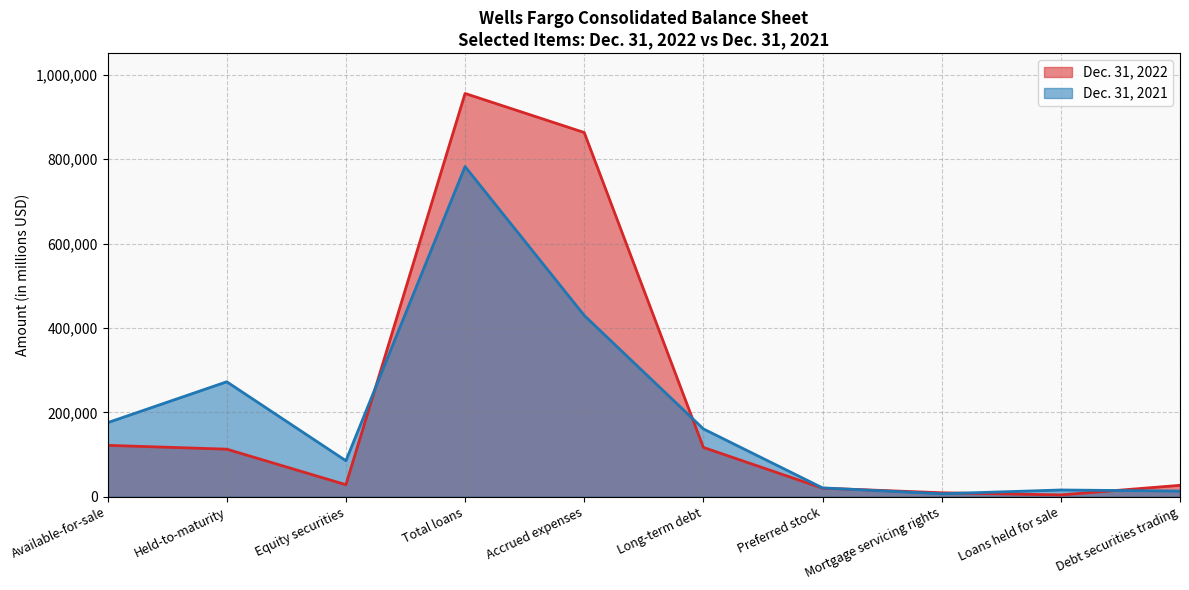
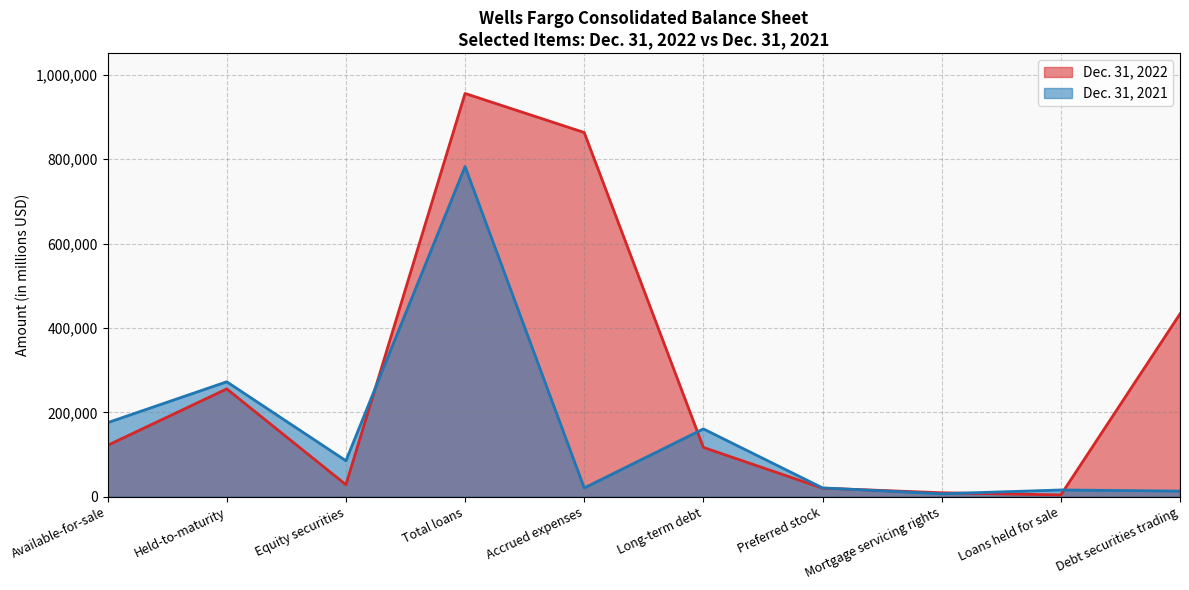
Dec. 31, 2022, Held-to-maturity: 110,000 -> 260,000
Dec. 31, 2021, Accrued expenses: 430,000 -> 20,000
Dec. 31, 2022, Debt securities trading: 30,000 -> 430,000
